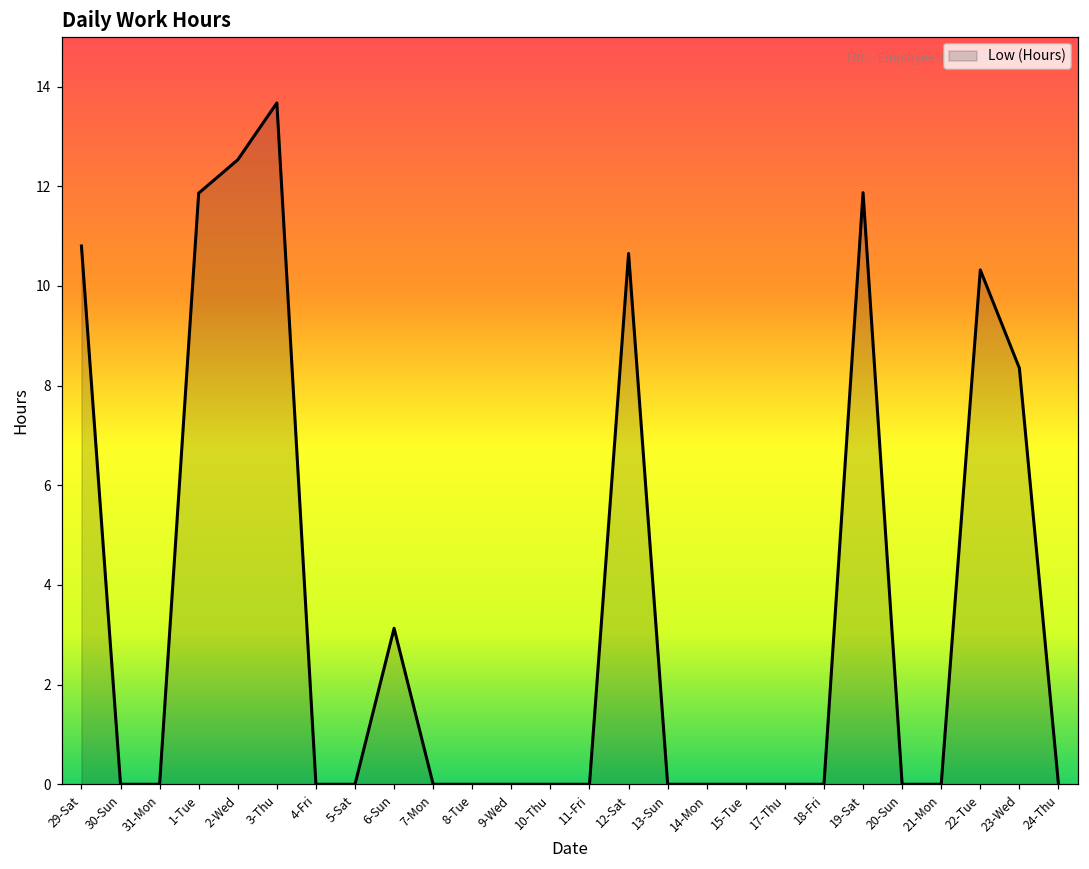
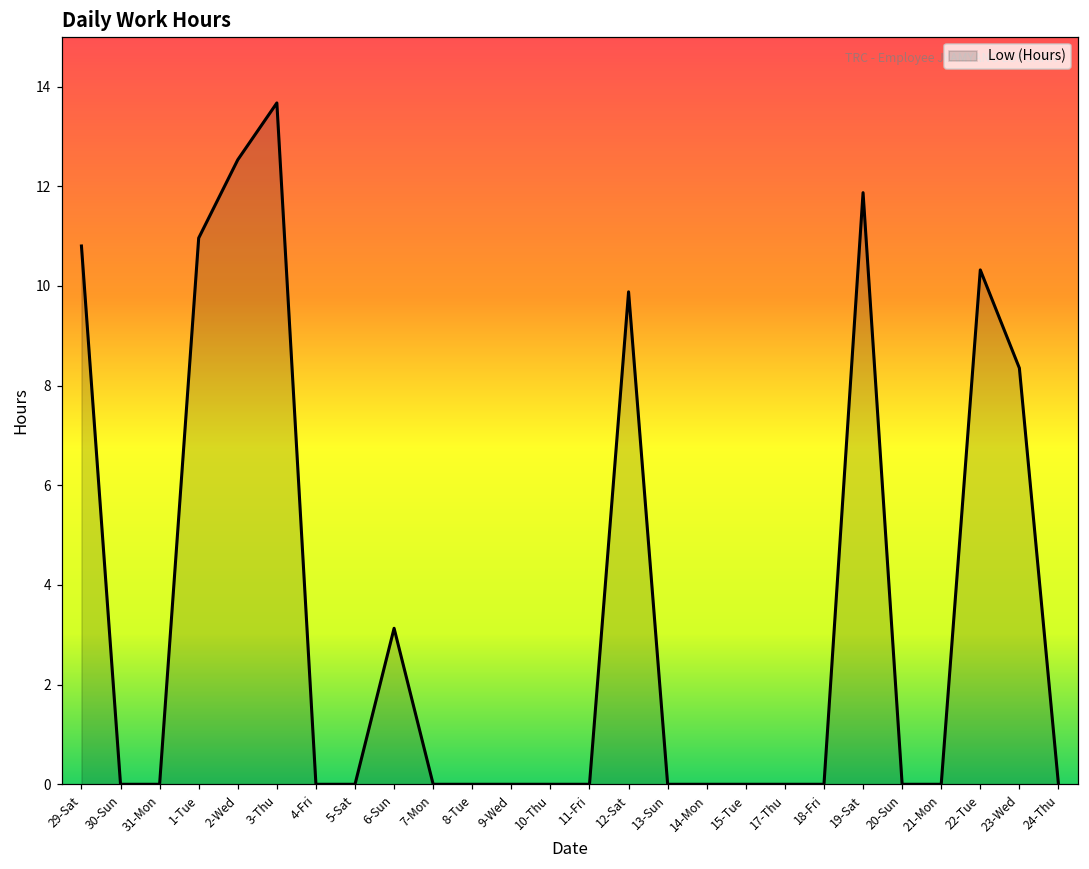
1-Tue: 11.9 -> 11.0
12-Sat: 10.7 -> 9.9
